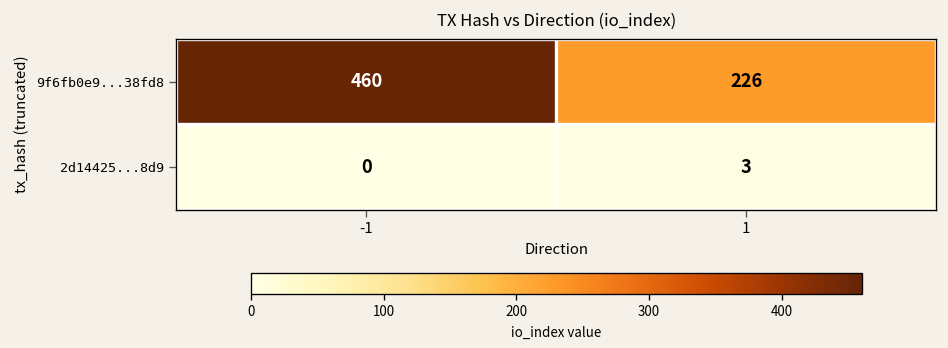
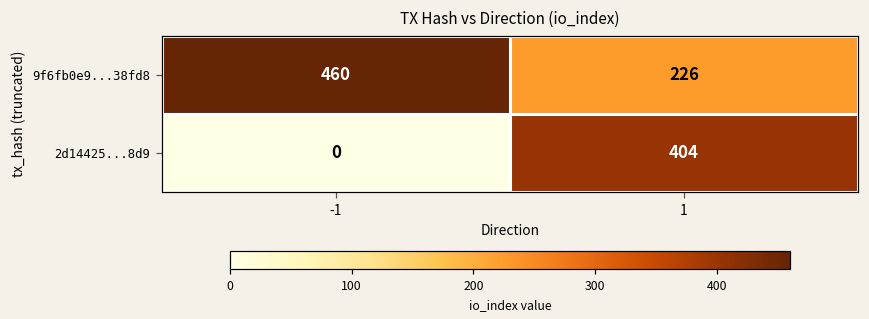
2d14425...8d9, 1: 3 -> 404
